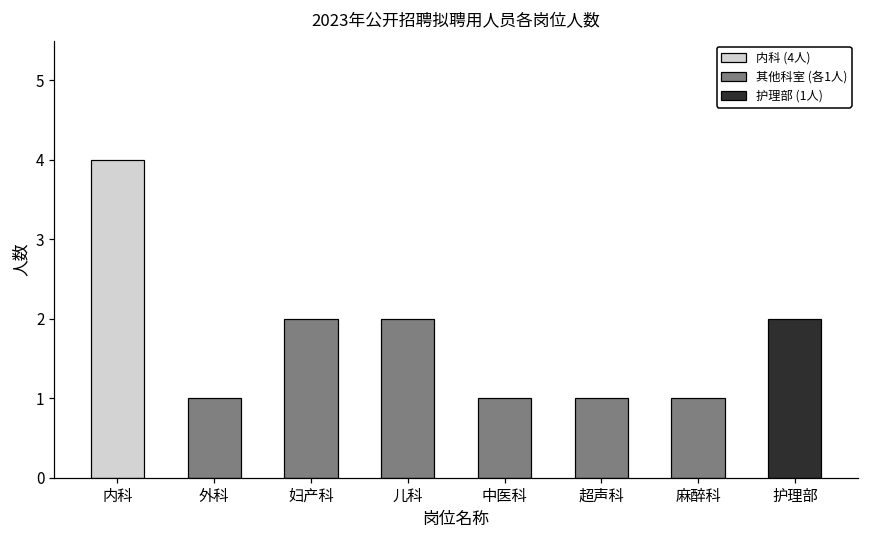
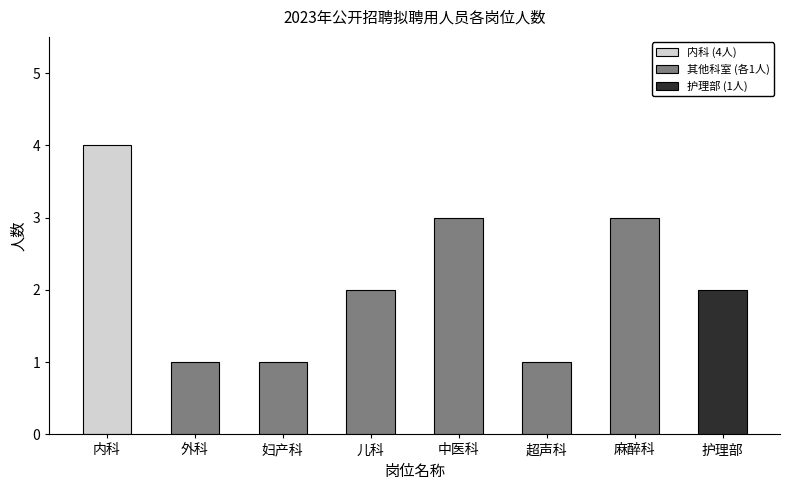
妇产科: 2 -> 1
中医科: 1 -> 3
麻醉科: 1 -> 3
